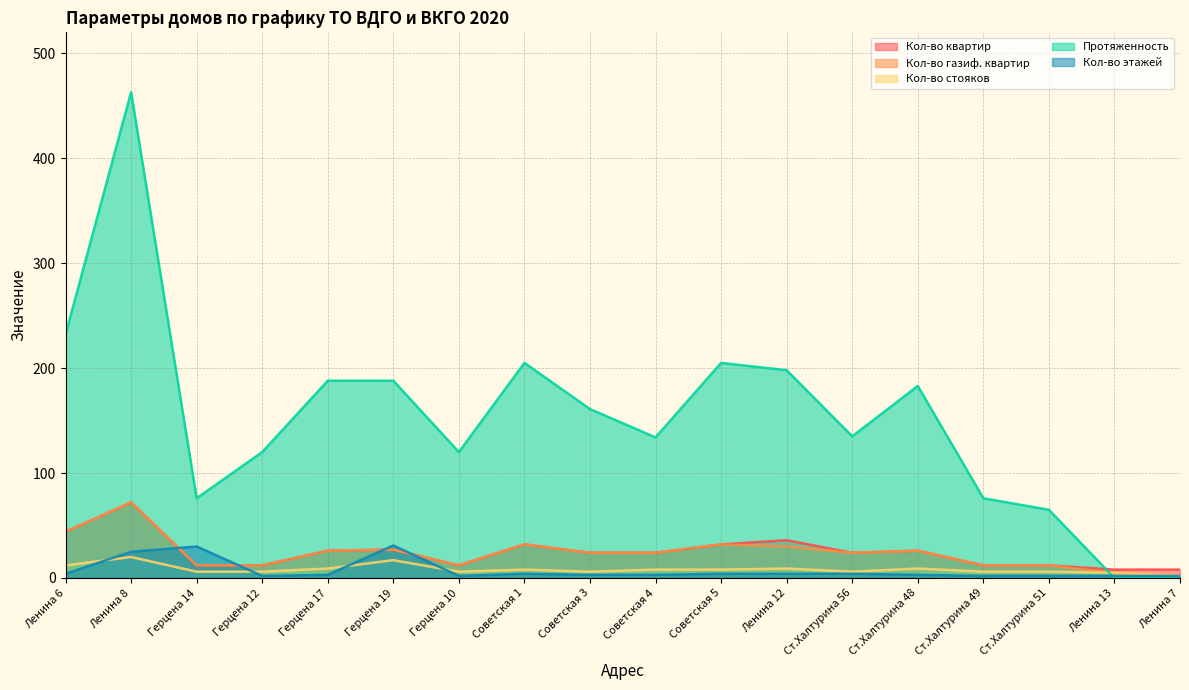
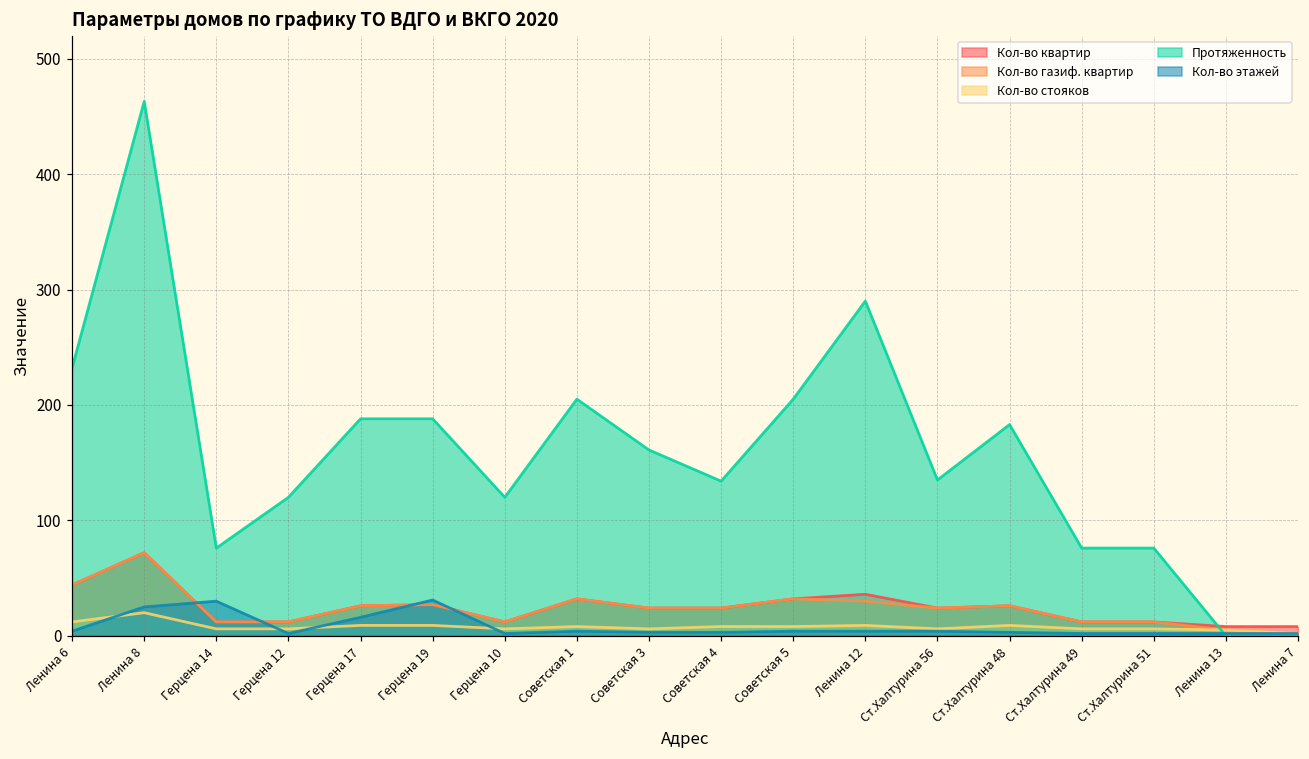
Кол-во этажей, Герцена 17: 3 -> 16
Кол-во стояков, Герцена 19: 17 -> 9
Протяженность, Ленина 12: 198 -> 290
Протяженность, Ст.Халтурина 51: 65 -> 76
